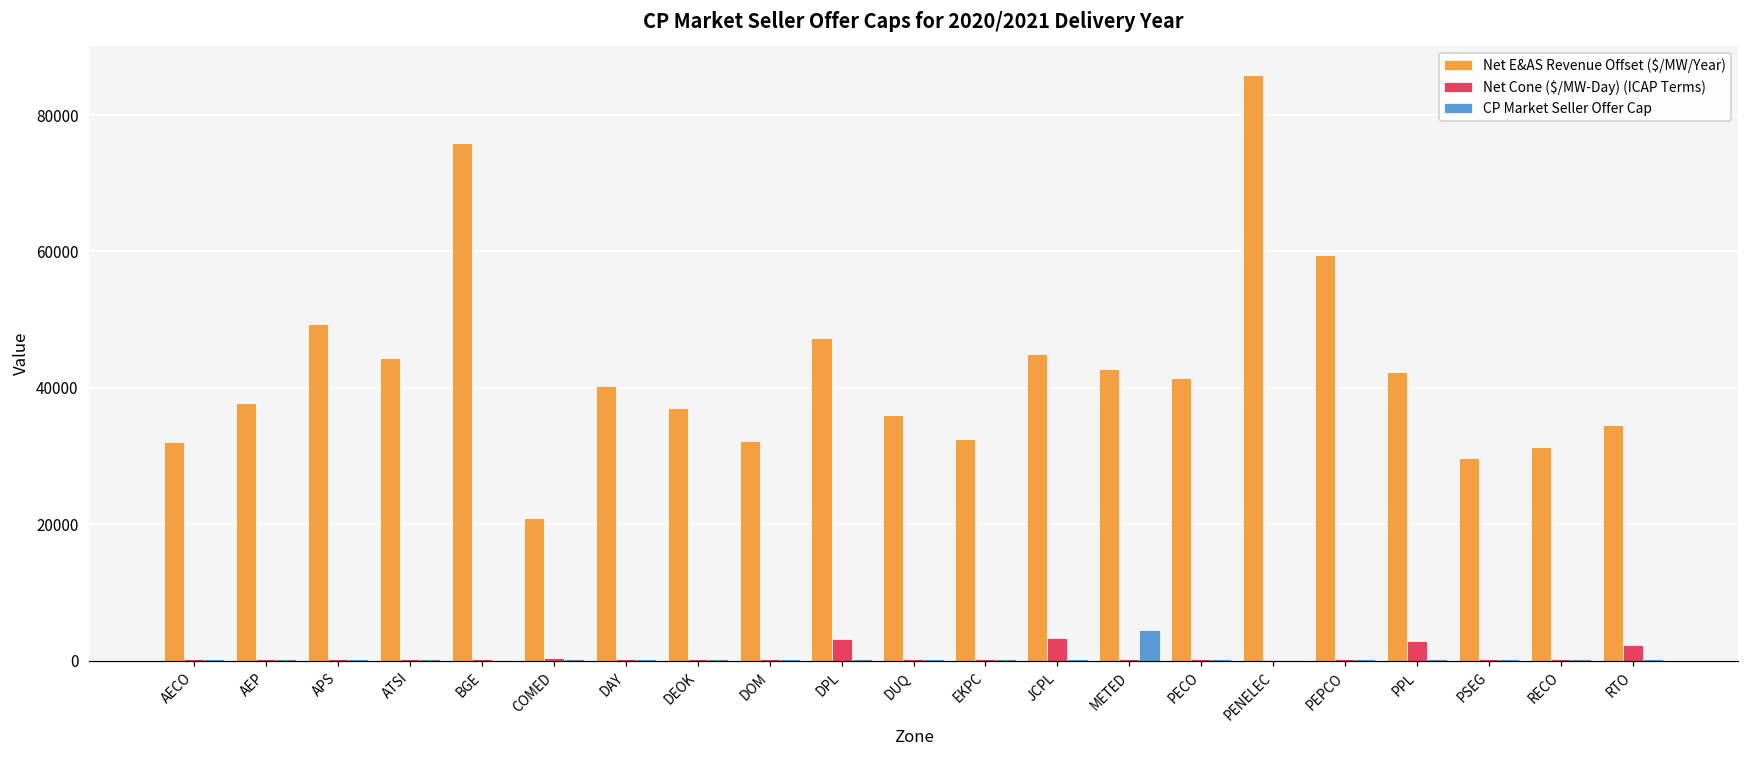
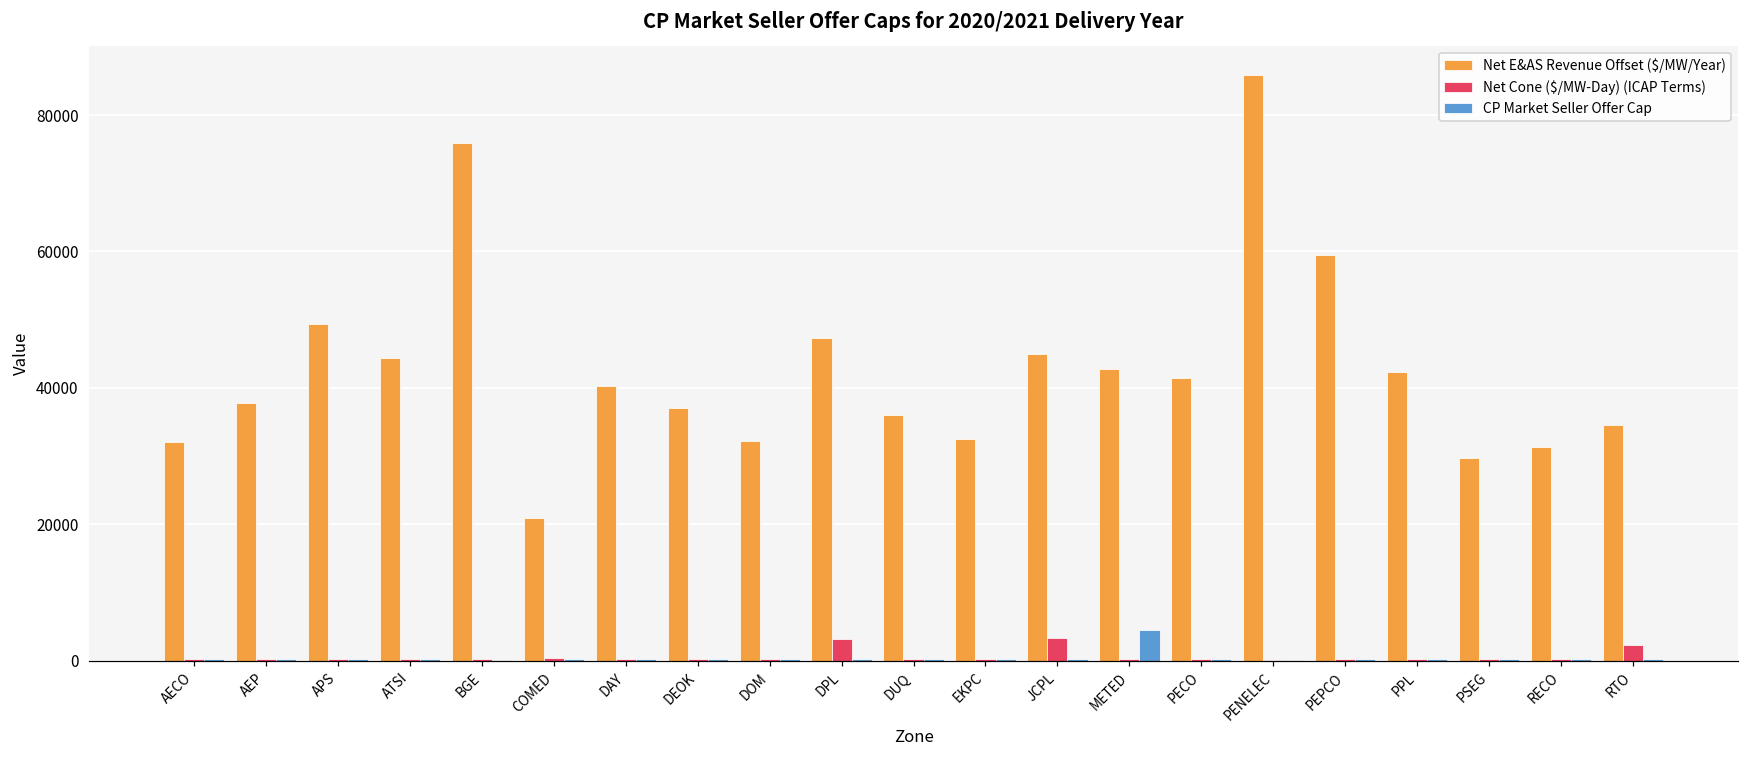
Net Cone ($/MW-Day) (ICAP Terms), PPL: 3000 -> 0
